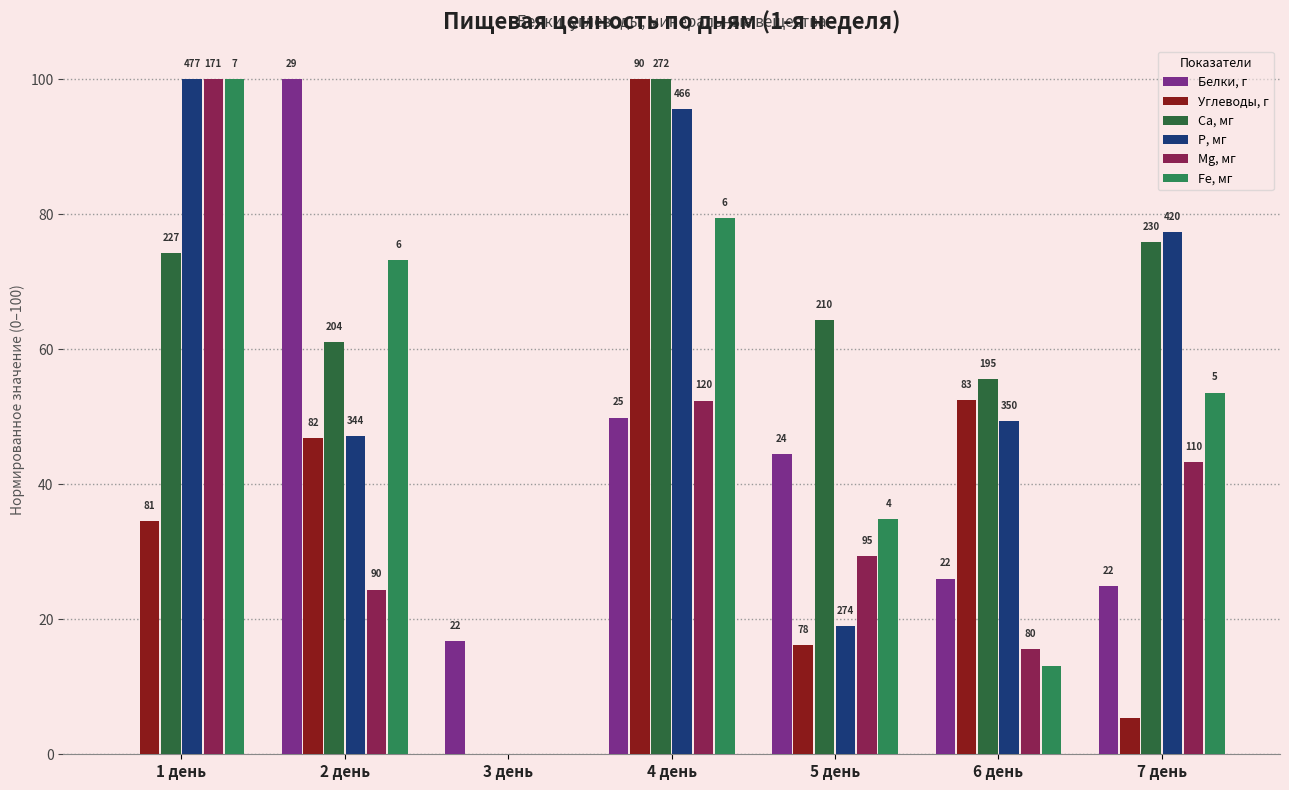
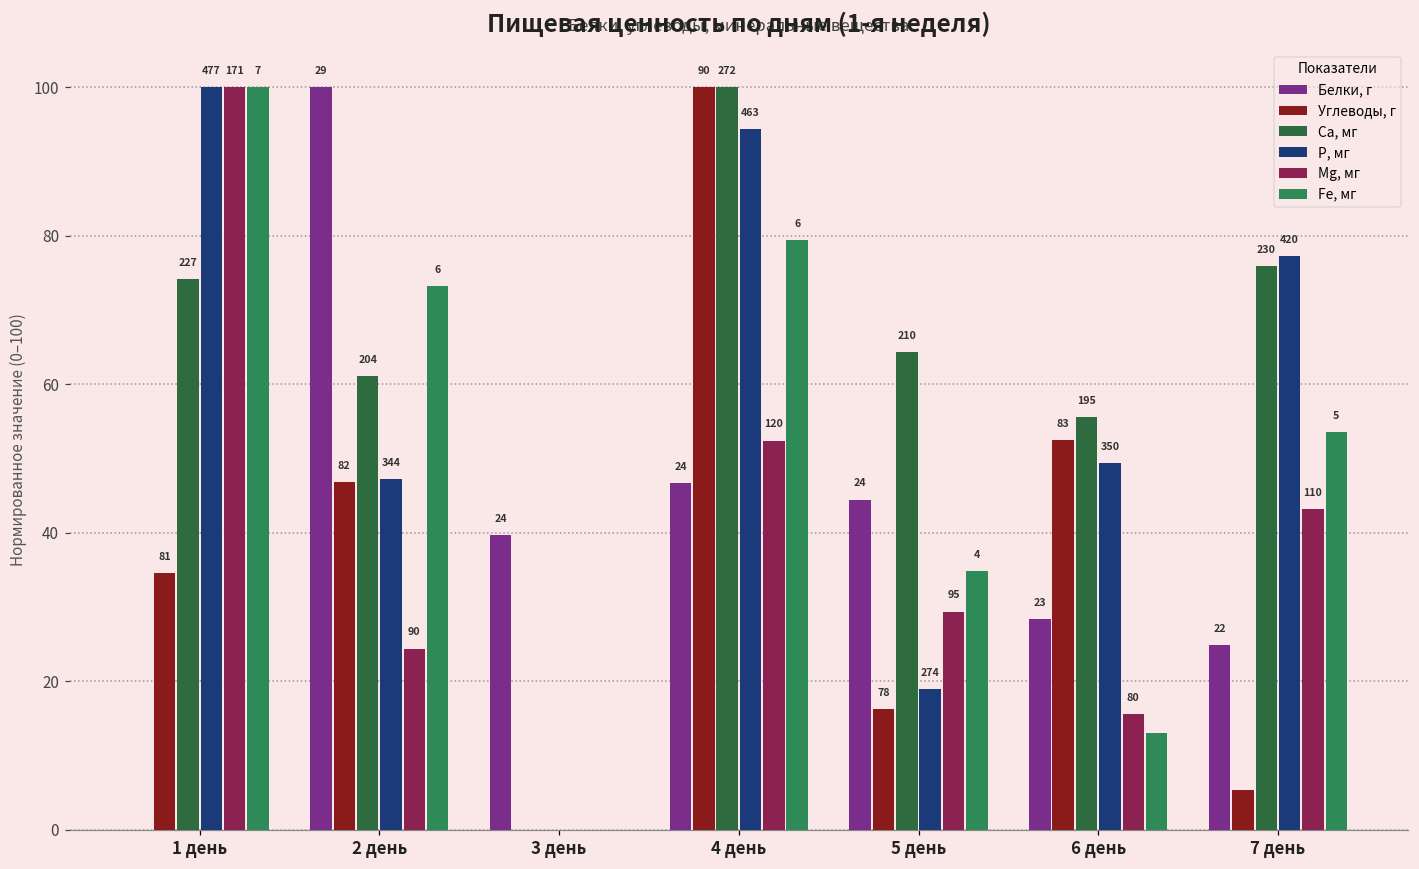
Белки, г, 3 день: 22 -> 24
Белки, г, 4 день: 25 -> 24
P, мг, 4 день: 466 -> 463
Белки, г, 6 день: 22 -> 23
